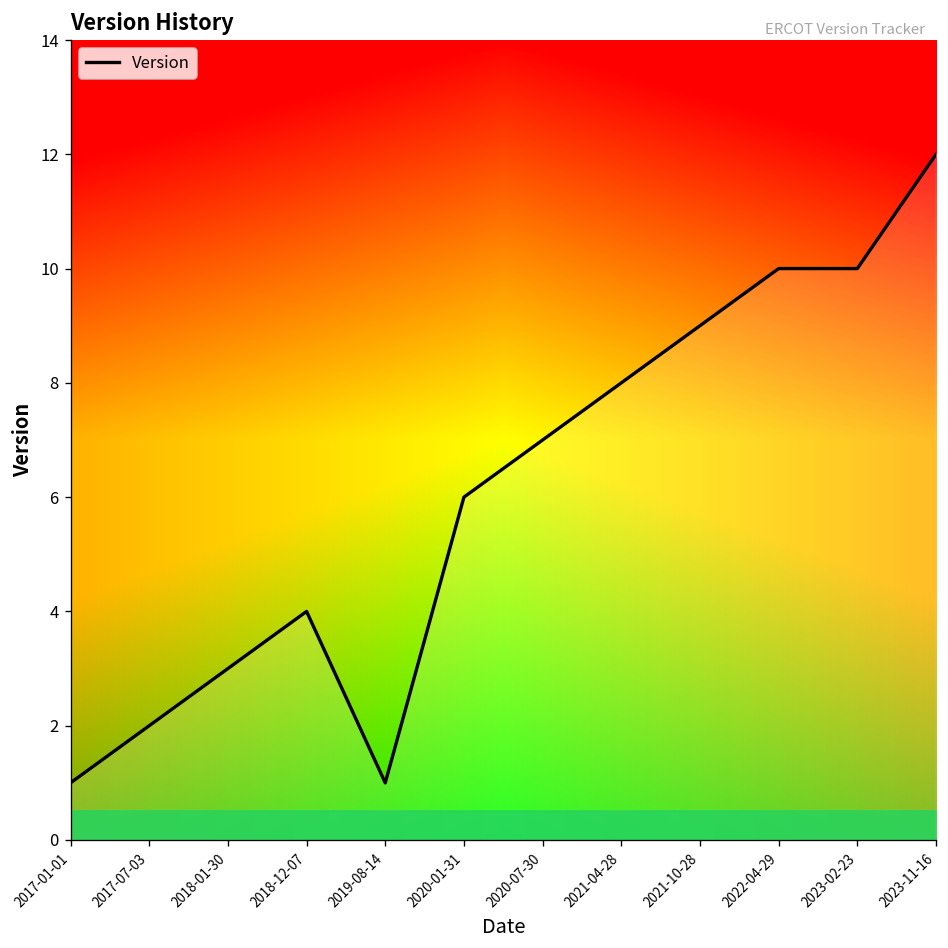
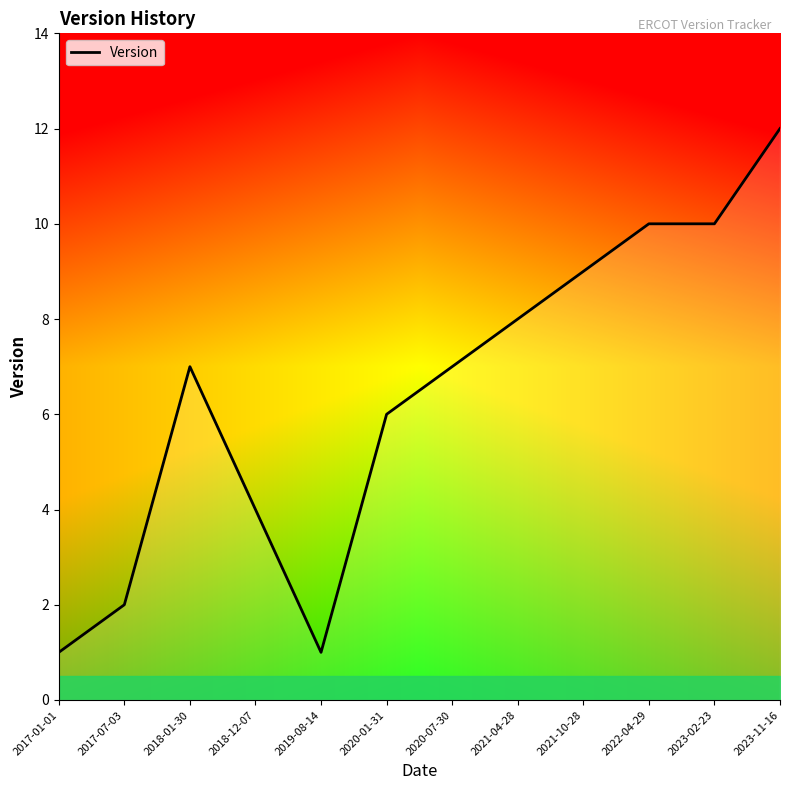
Version, 2018-01-30: 3 -> 7
